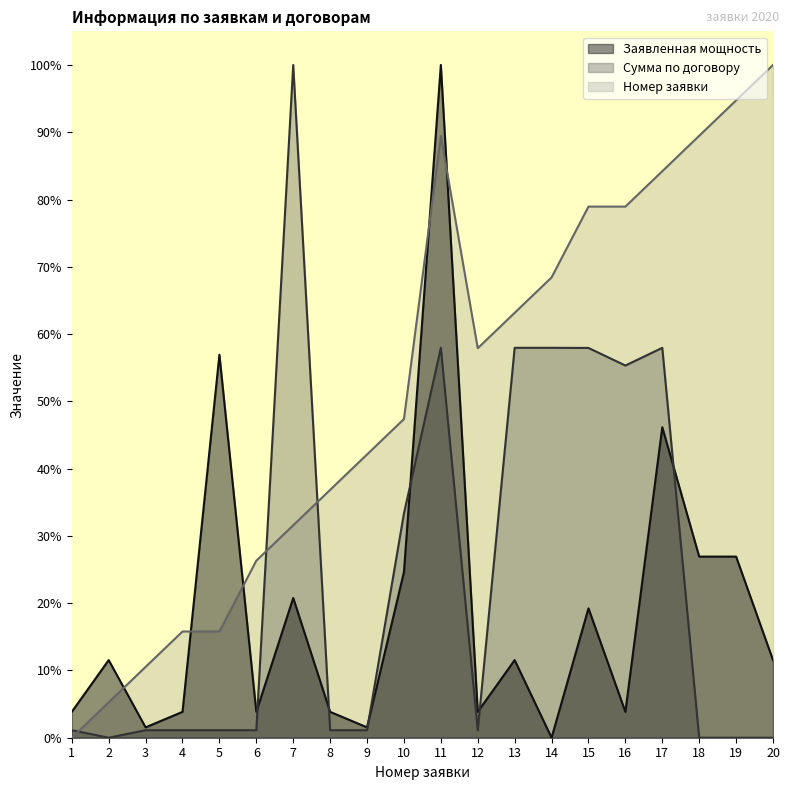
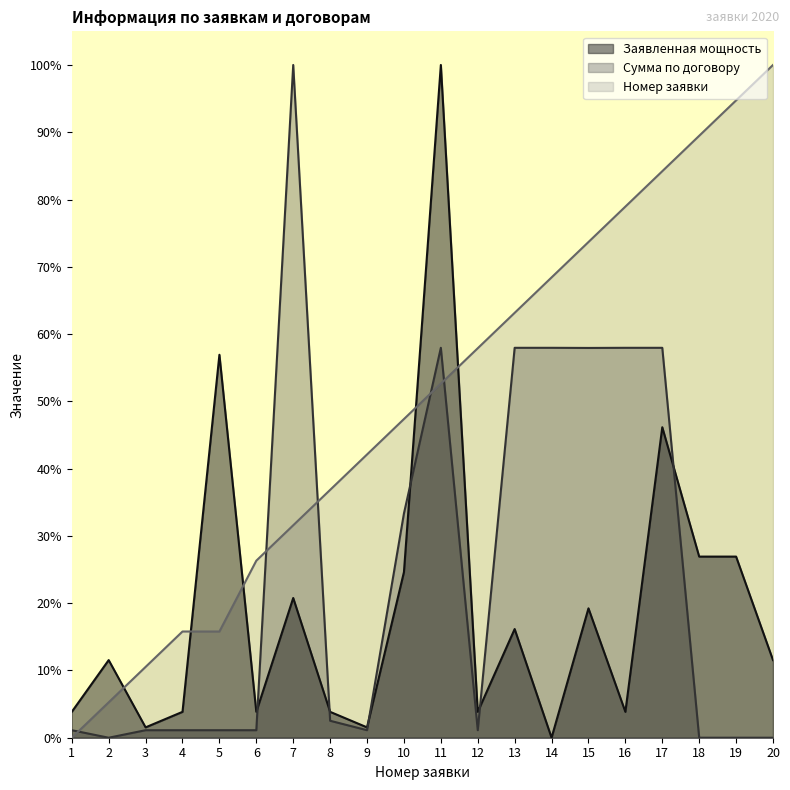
Сумма по договору, 8: 1% -> 3%
Номер заявки, 11: 89% -> 53%
Заявленная мощность, 13: 12% -> 16%
Номер заявки, 15: 79% -> 74%
Сумма по договору, 16: 55% -> 58%
